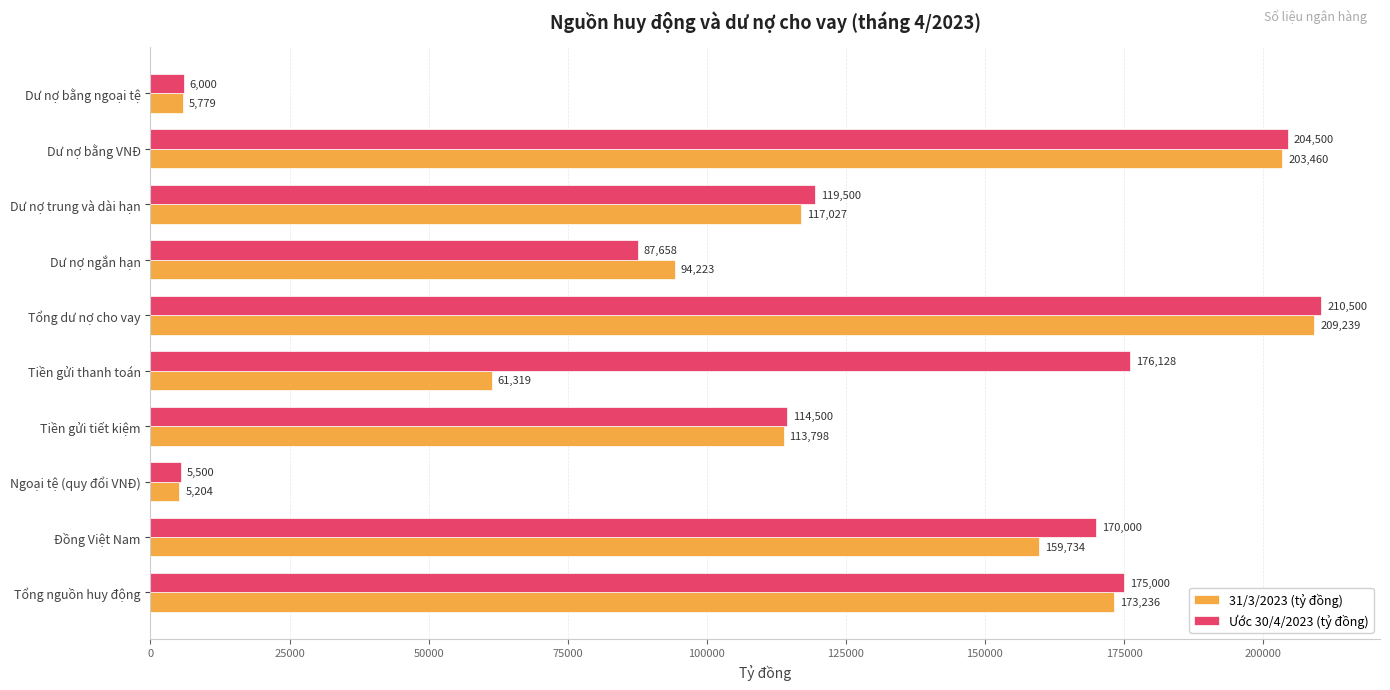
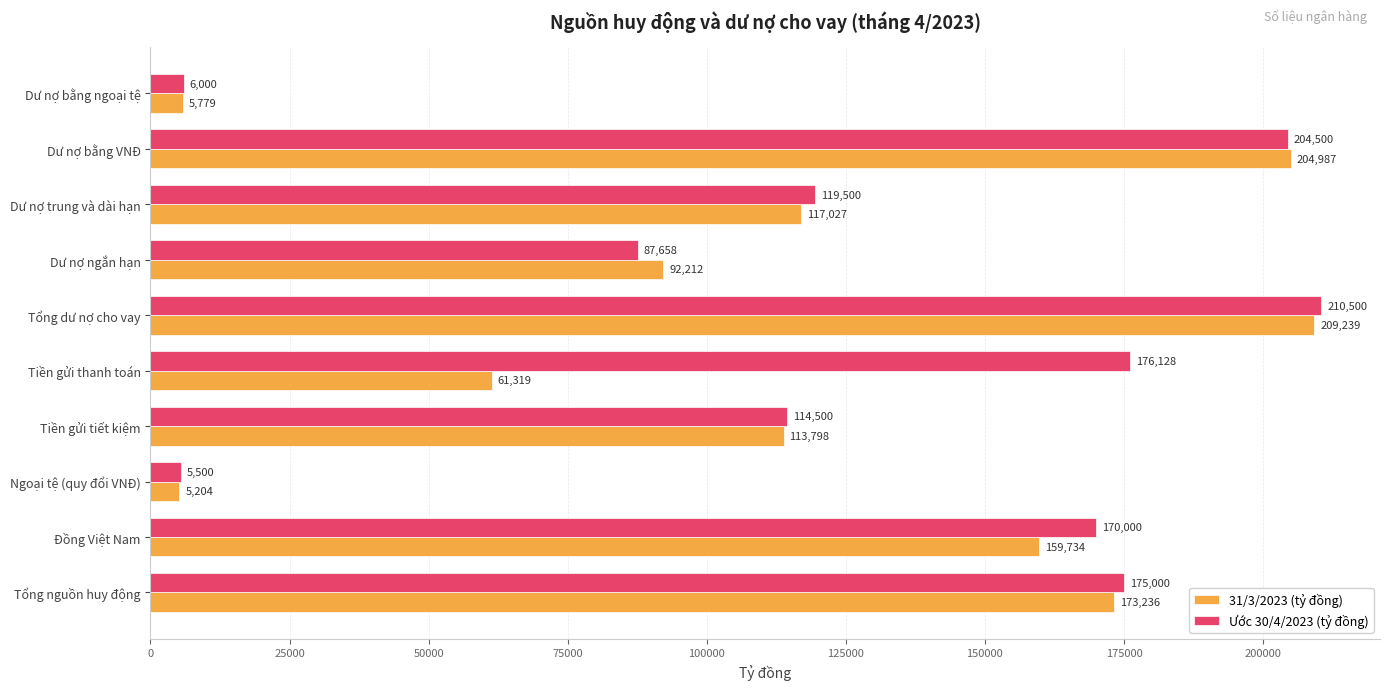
31/3/2023 (tỷ đồng), Dư nợ bằng VNĐ: 203,460 -> 204,987
31/3/2023 (tỷ đồng), Dư nợ ngắn hạn: 94,223 -> 92,212
